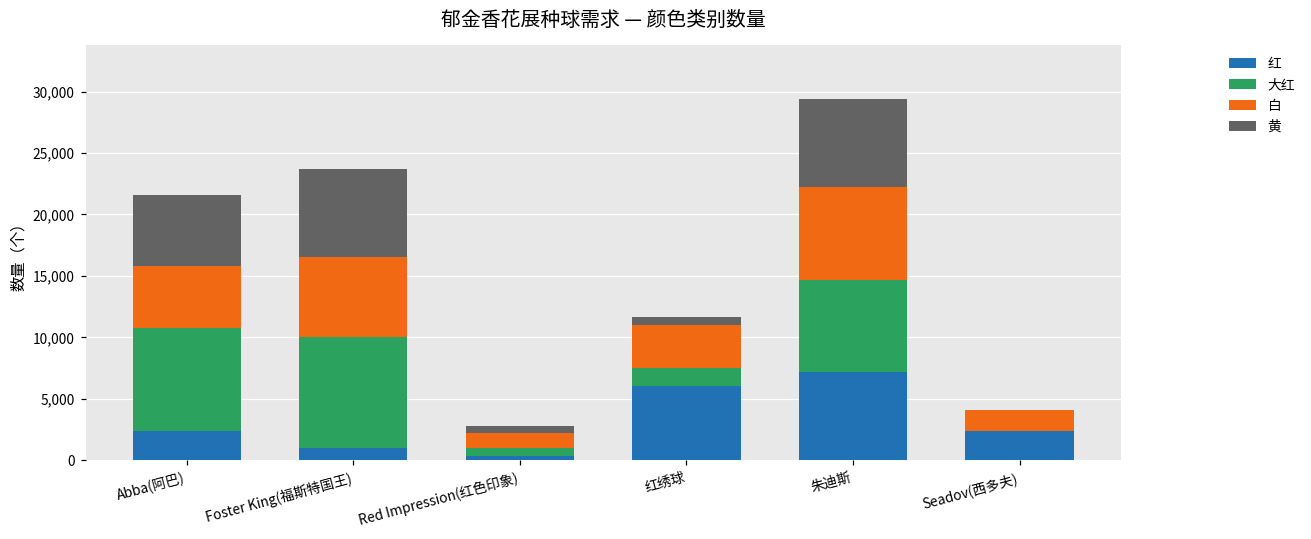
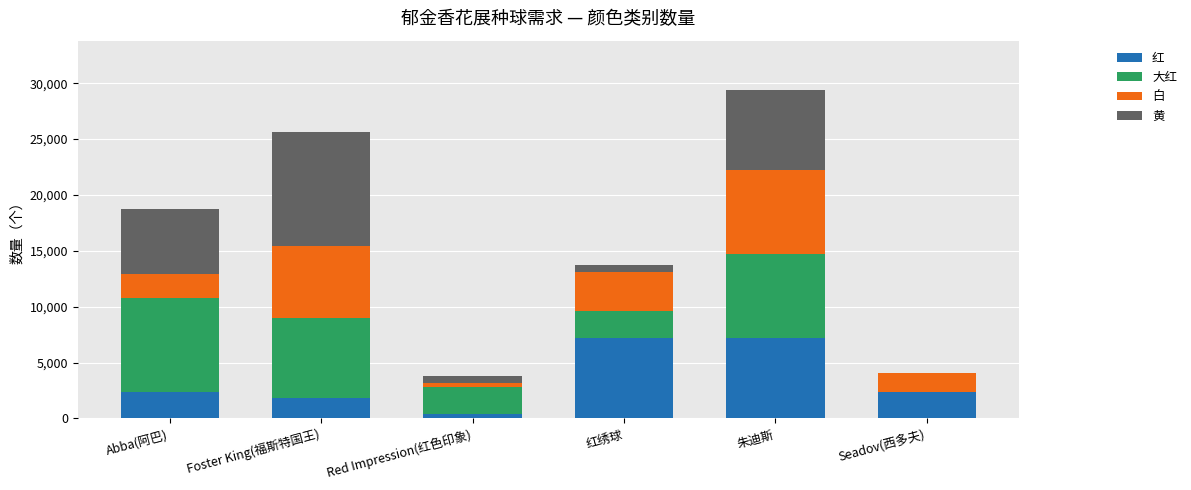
白, Abba(阿巴): 5,000 -> 2,200
红, Foster King(福斯特国王): 1,000 -> 1,800
大红, Foster King(福斯特国王): 9,100 -> 7,200
黄, Foster King(福斯特国王): 7,200 -> 10,200
大红, Red Impression(红色印象): 700 -> 2,400
白, Red Impression(红色印象): 1,200 -> 400
红, 红绣球: 6,000 -> 7,200
大红, 红绣球: 1,500 -> 2,400
